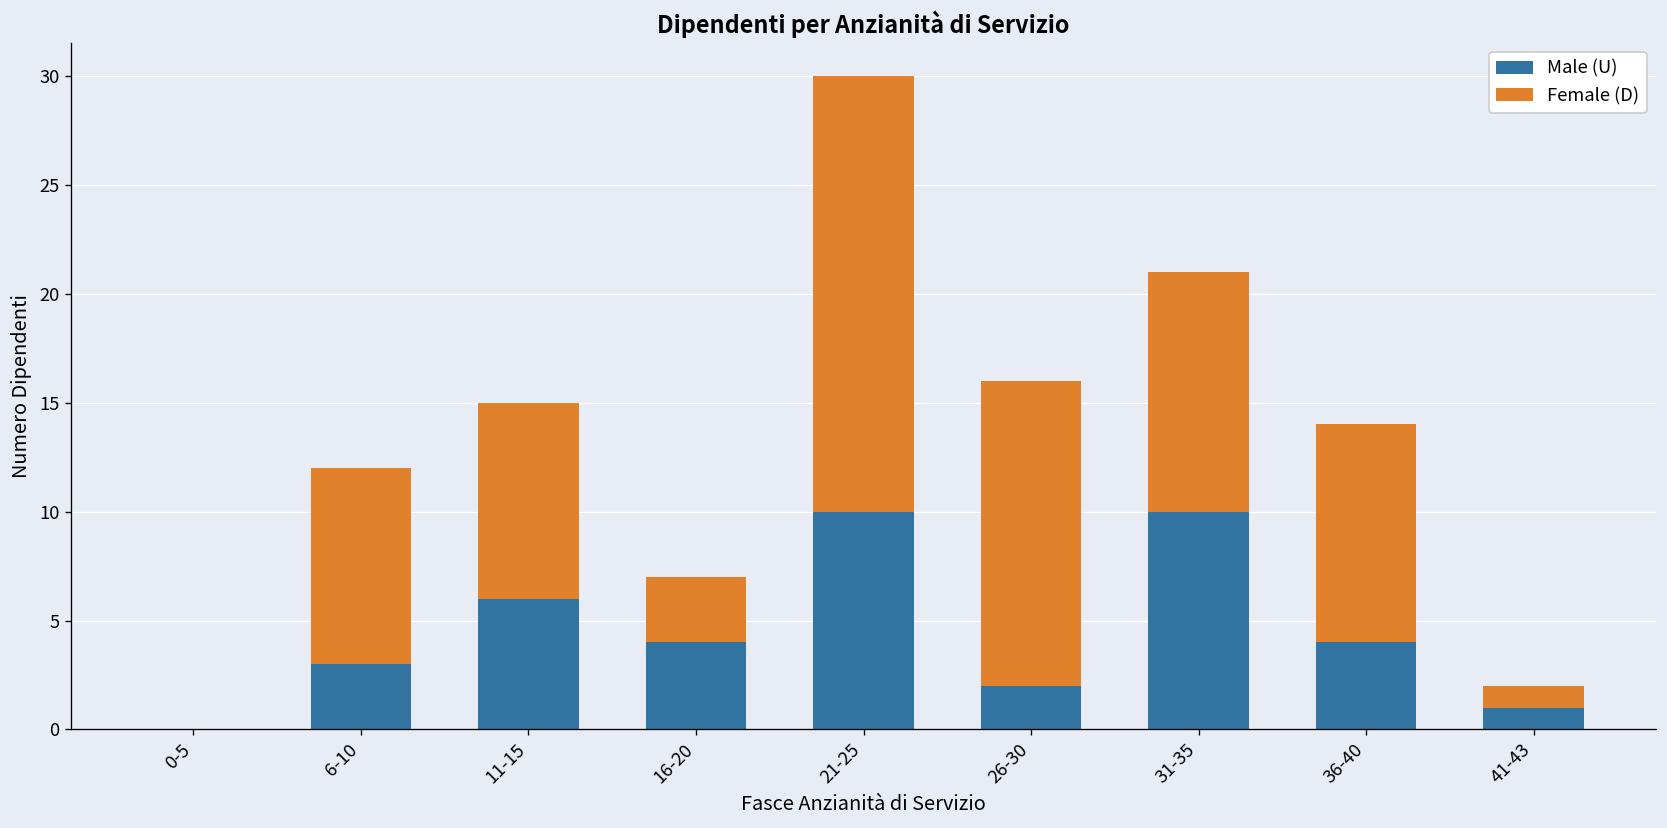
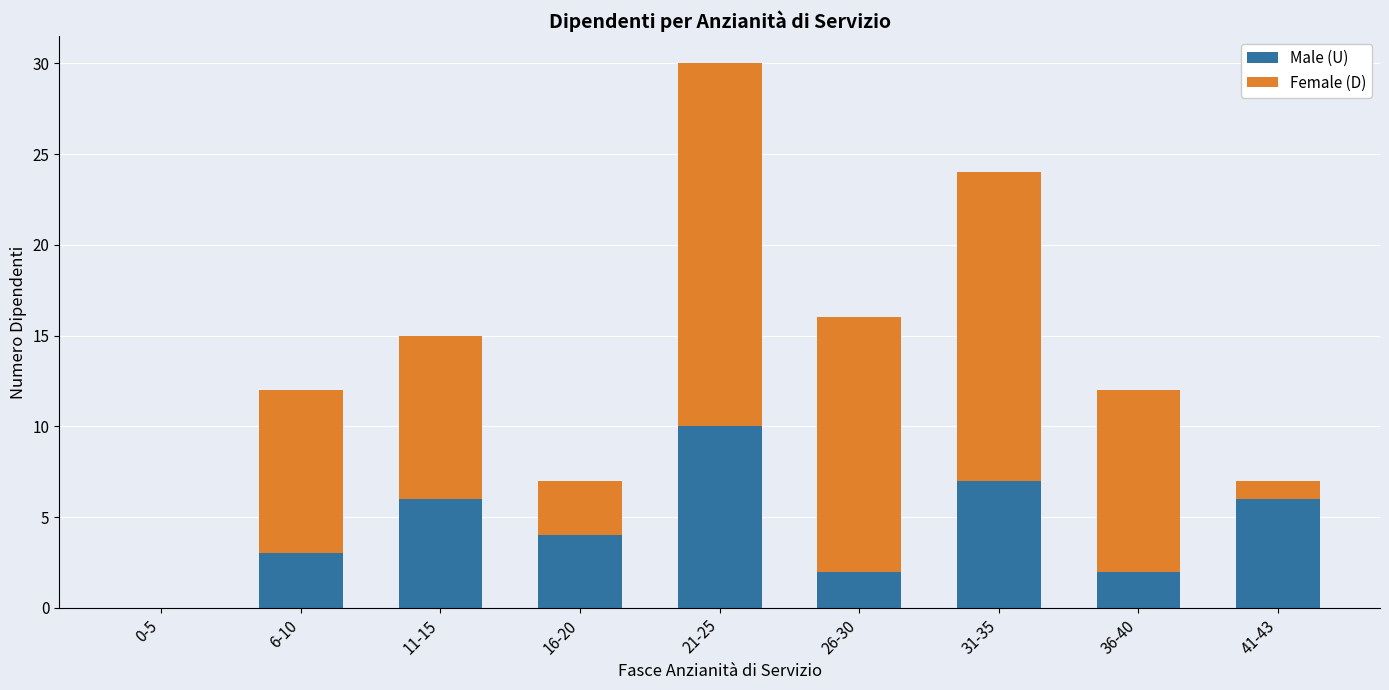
Male (U), 31-35: 10 -> 7
Female (D), 31-35: 11 -> 17
Male (U), 36-40: 4 -> 2
Male (U), 41-43: 1 -> 6
